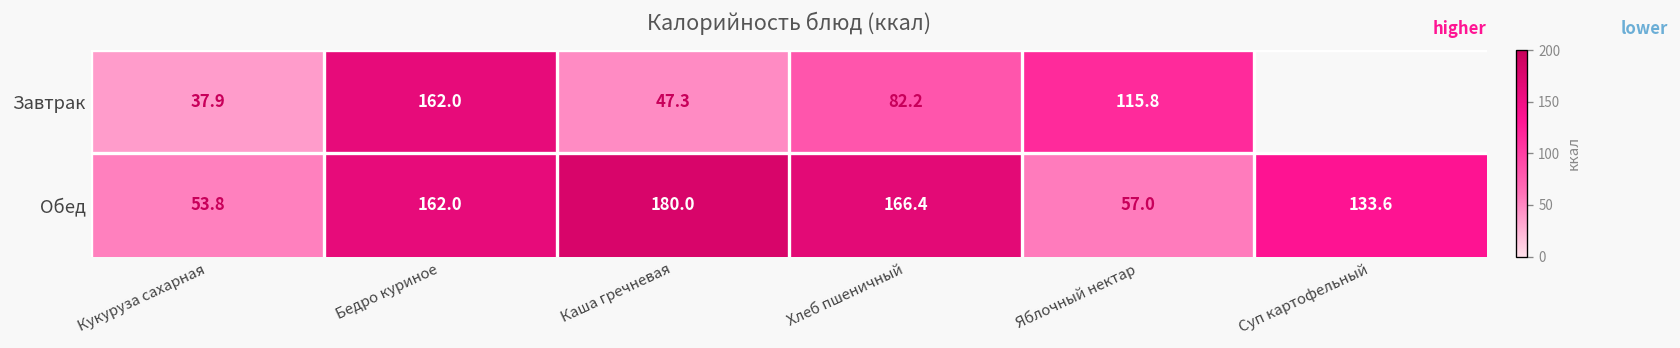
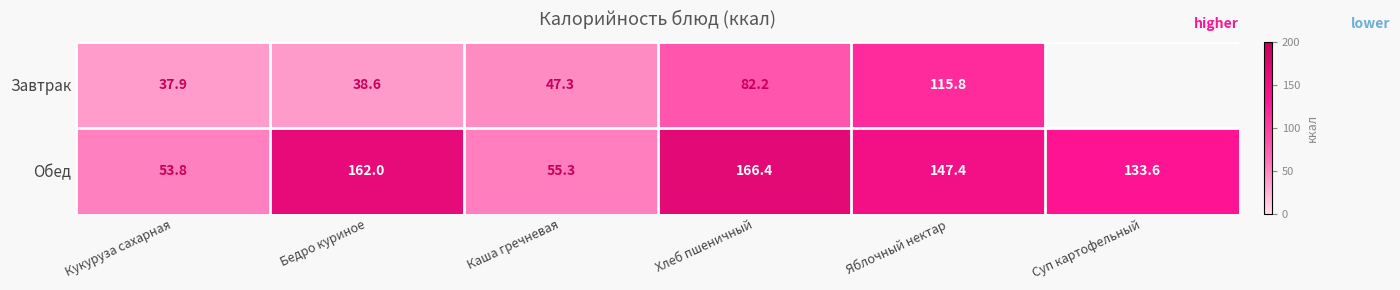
Завтрак, Бедро куриное: 162.0 -> 38.6
Обед, Каша гречневая: 180.0 -> 55.3
Обед, Яблочный нектар: 57.0 -> 147.4
